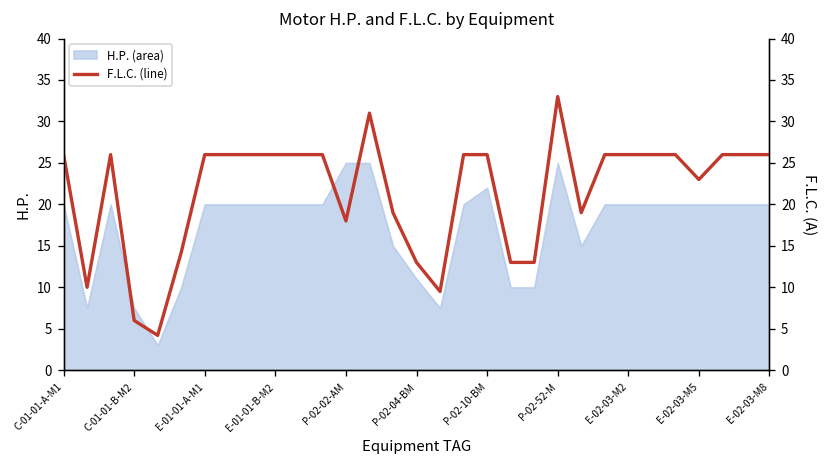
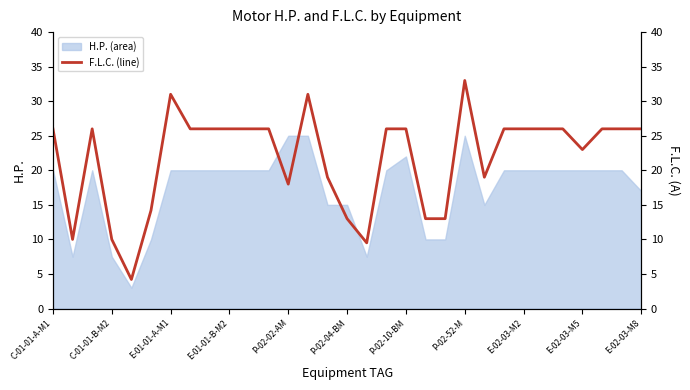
H.P. (area), P-02-04-BM: 11 -> 15
H.P. (area), E-02-03-M8: 20 -> 17
F.L.C. (line), C-01-01-B-M2: 6 -> 10
F.L.C. (line), E-01-01-A-M1: 26 -> 31
